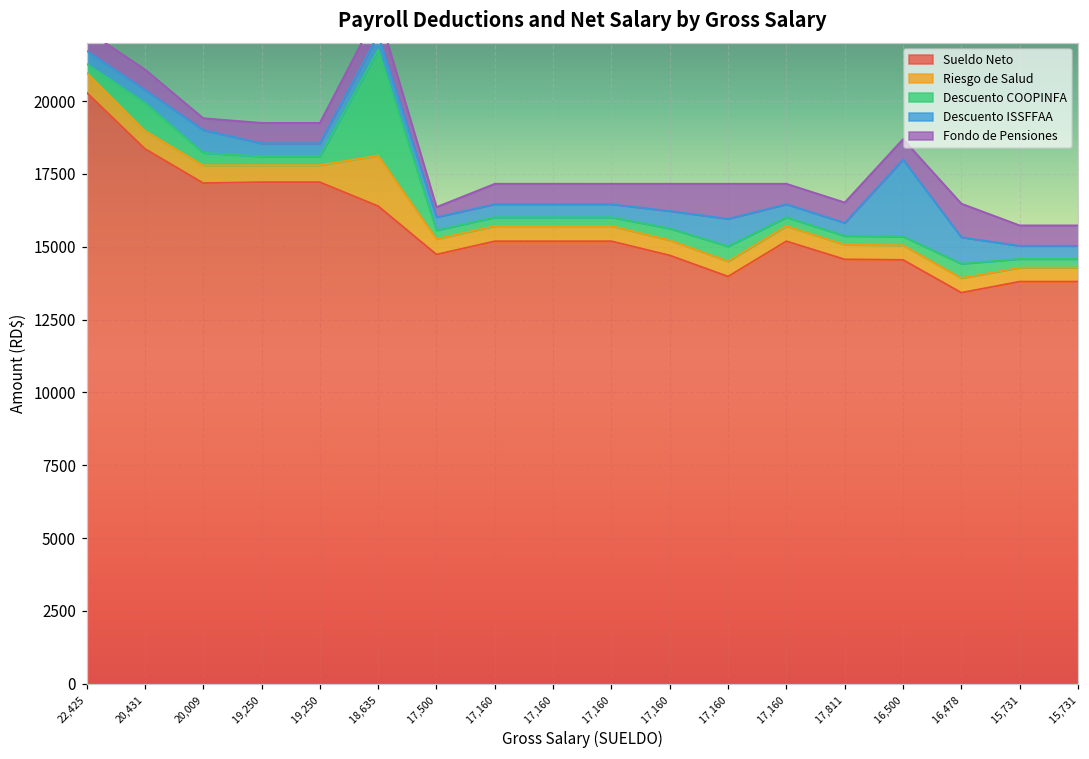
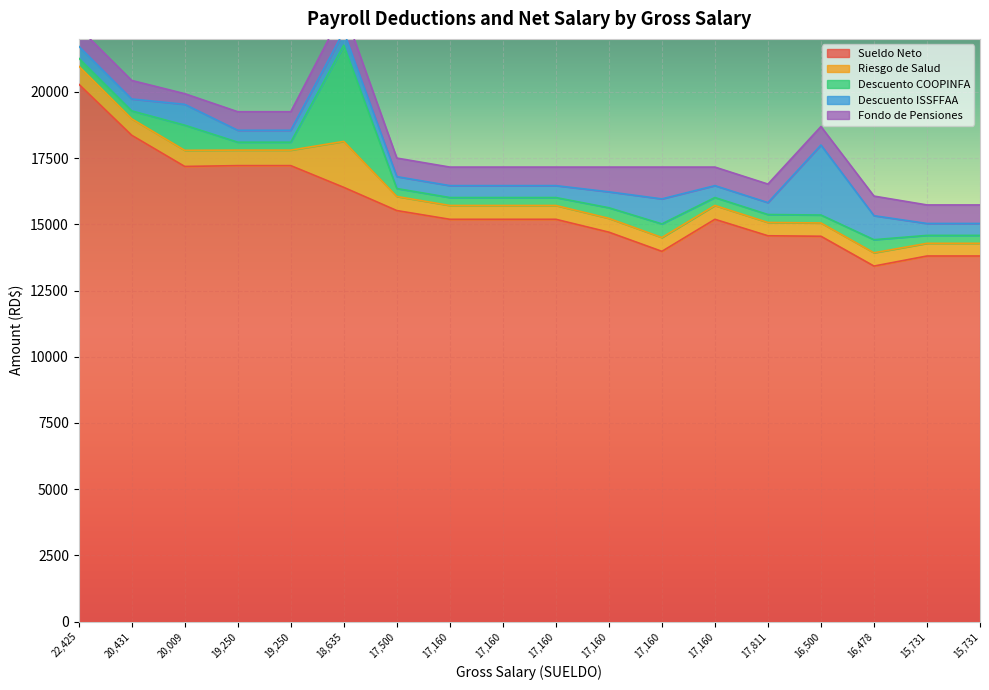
Descuento COOPINFA, 20,431: 1000 -> 300
Descuento COOPINFA, 20,009: 400 -> 900
Sueldo Neto, 17,500: 14700 -> 15500
Fondo de Pensiones, 17,500: 300 -> 700
Fondo de Pensiones, 16,478: 1200 -> 700
